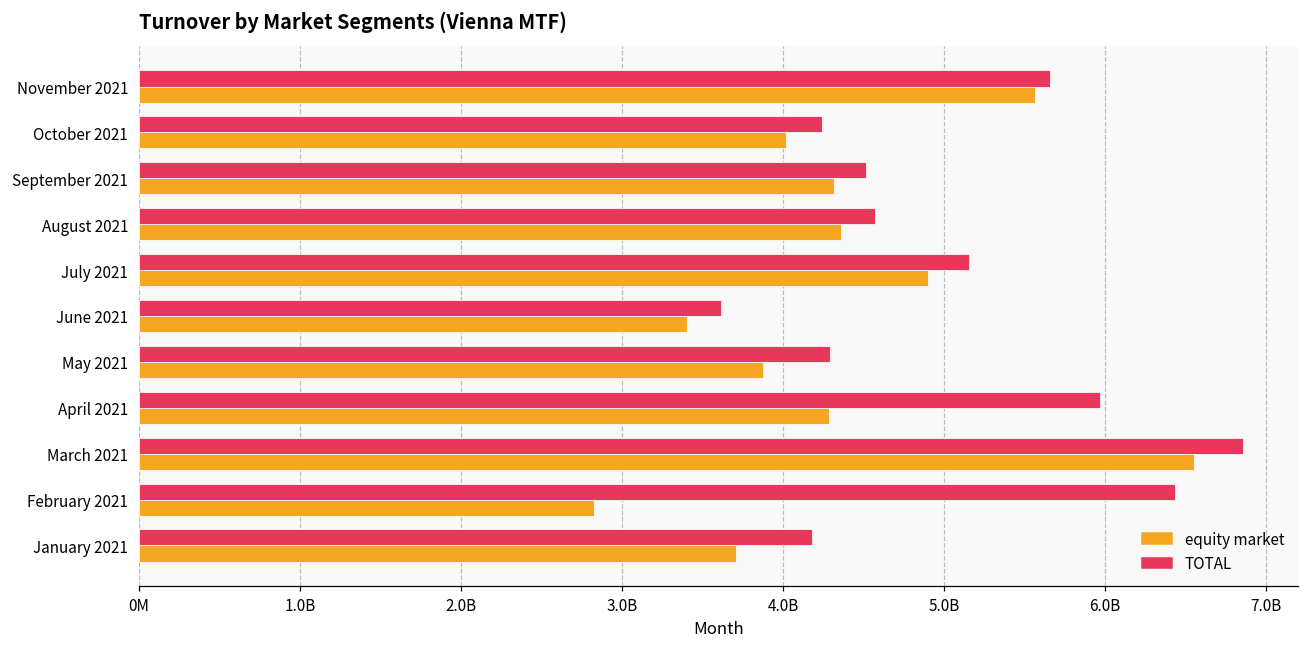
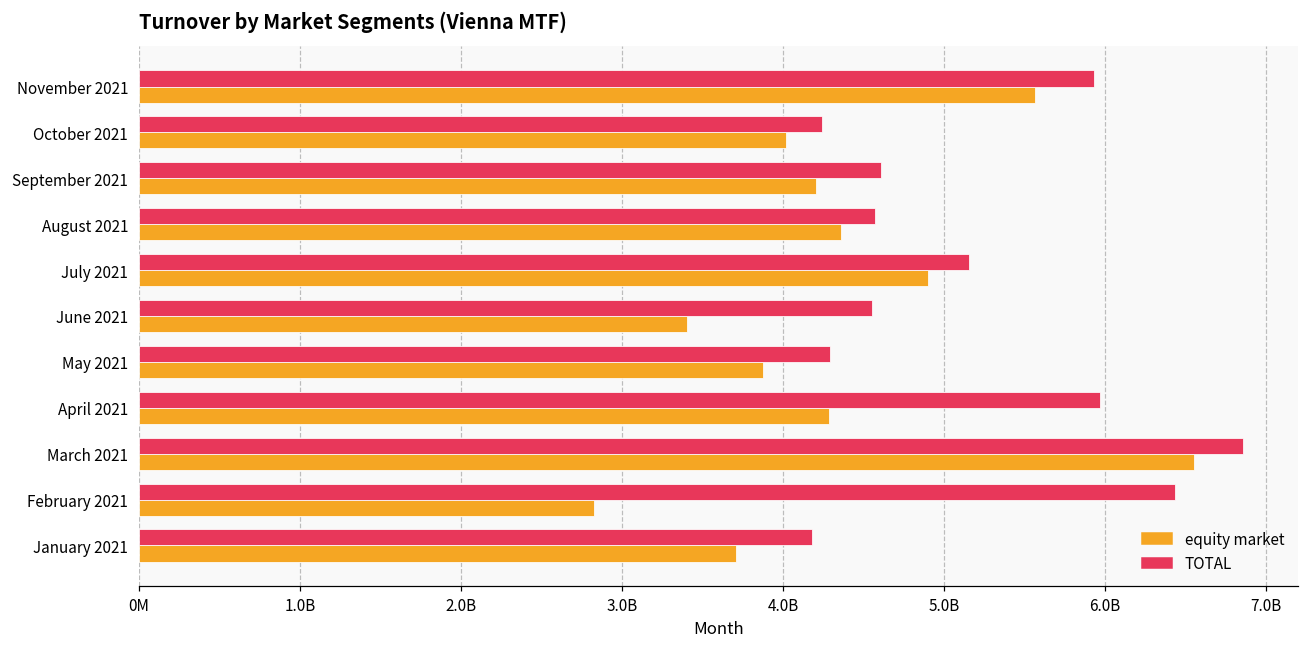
TOTAL, November 2021: 5660000000 -> 5930000000
TOTAL, September 2021: 4520000000 -> 4610000000
equity market, September 2021: 4310000000 -> 4200000000
TOTAL, June 2021: 3620000000 -> 4550000000
